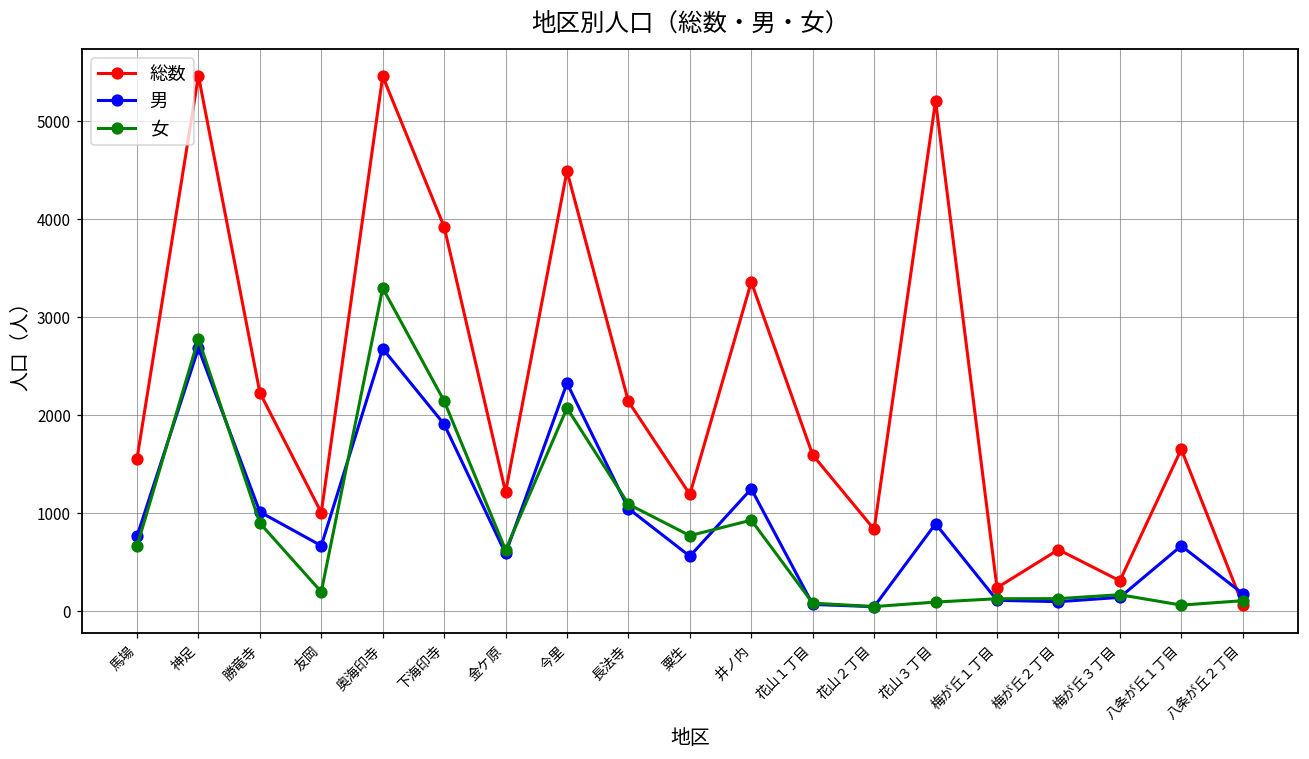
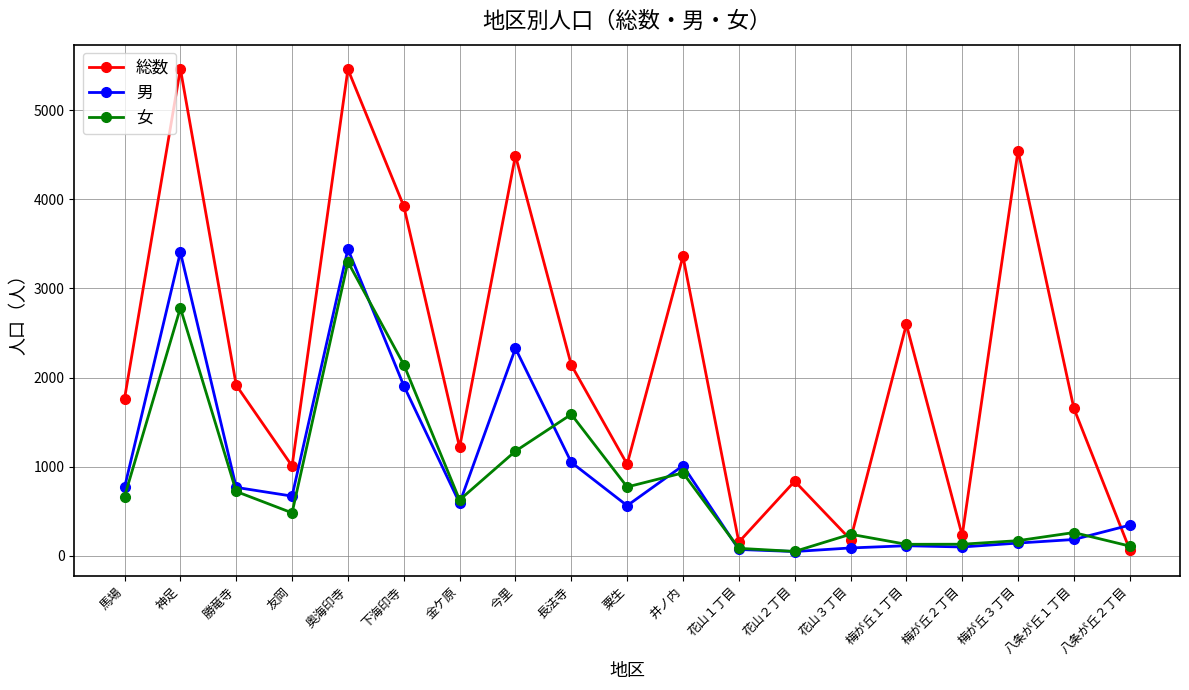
総数, 馬場: 1600 -> 1800
男, 神足: 2700 -> 3400
総数, 勝竜寺: 2200 -> 1900
男, 勝竜寺: 1000 -> 800
女, 勝竜寺: 900 -> 700
女, 友岡: 200 -> 500
男, 奥海印寺: 2700 -> 3400
女, 今里: 2100 -> 1200
女, 長法寺: 1100 -> 1600
総数, 粟生: 1200 -> 1000
男, 井ノ内: 1200 -> 1000
総数, 花山１丁目: 1600 -> 200
総数, 花山３丁目: 5200 -> 200
男, 花山３丁目: 900 -> 100
女, 花山３丁目: 100 -> 200
総数, 梅が丘１丁目: 200 -> 2600
総数, 梅が丘２丁目: 600 -> 200
総数, 梅が丘３丁目: 300 -> 4500
男, 八条が丘１丁目: 700 -> 200
女, 八条が丘１丁目: 100 -> 300
男, 八条が丘２丁目: 200 -> 300
